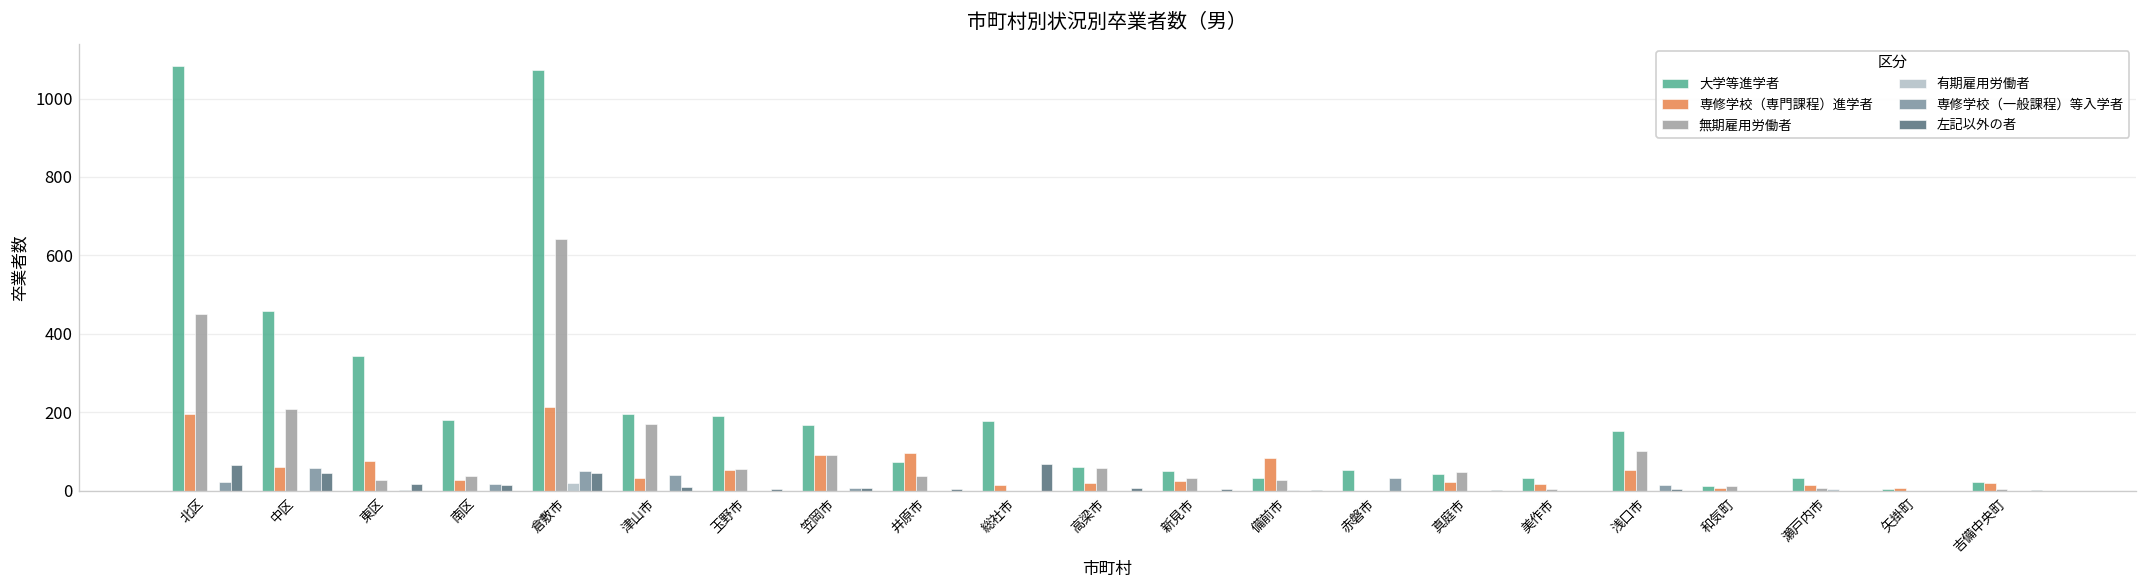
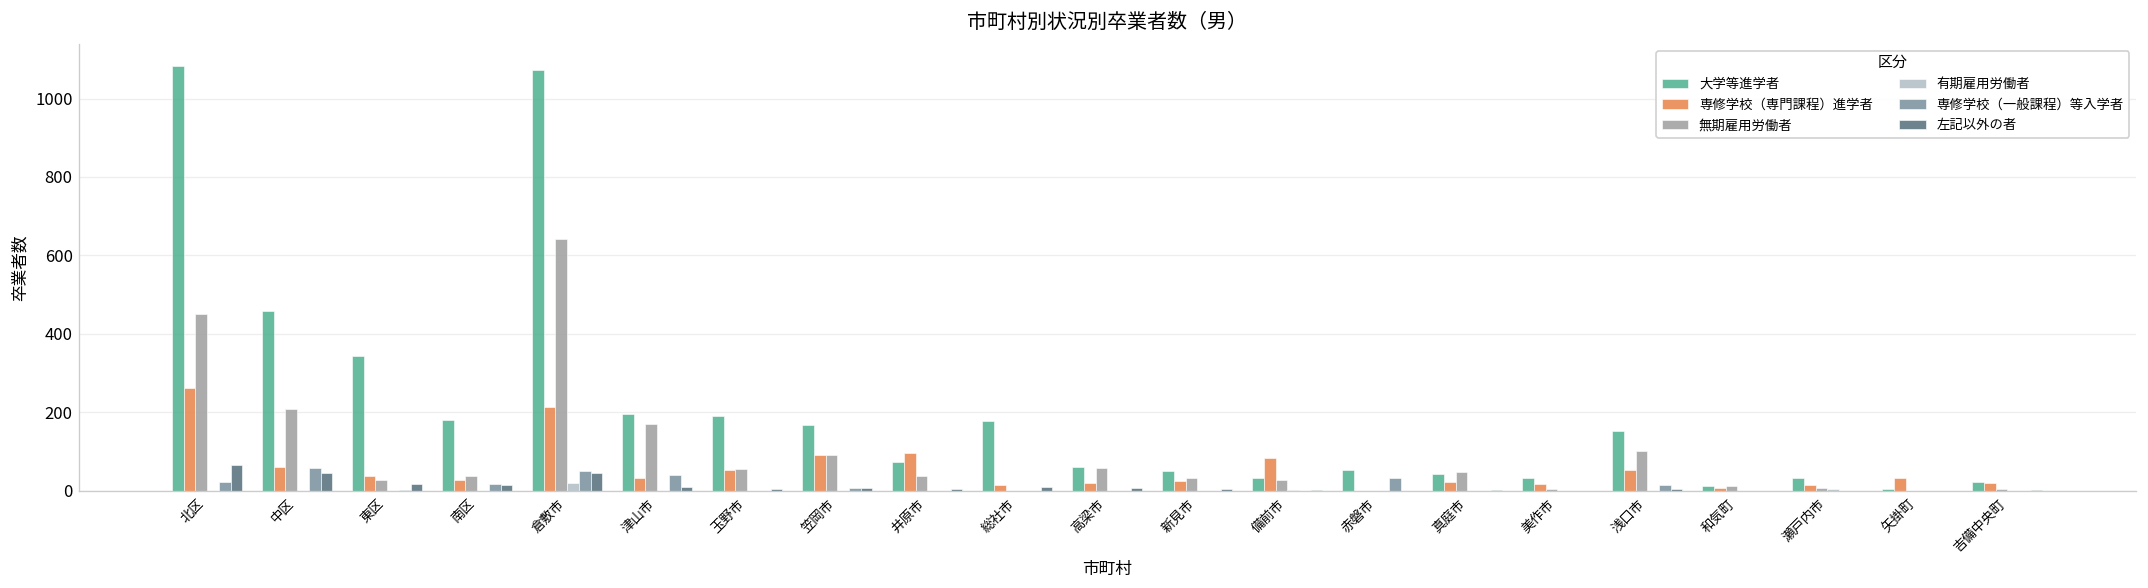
専修学校（専門課程）進学者, 北区: 200 -> 260
専修学校（専門課程）進学者, 東区: 80 -> 40
左記以外の者, 総社市: 70 -> 10
専修学校（専門課程）進学者, 矢掛町: 10 -> 30
